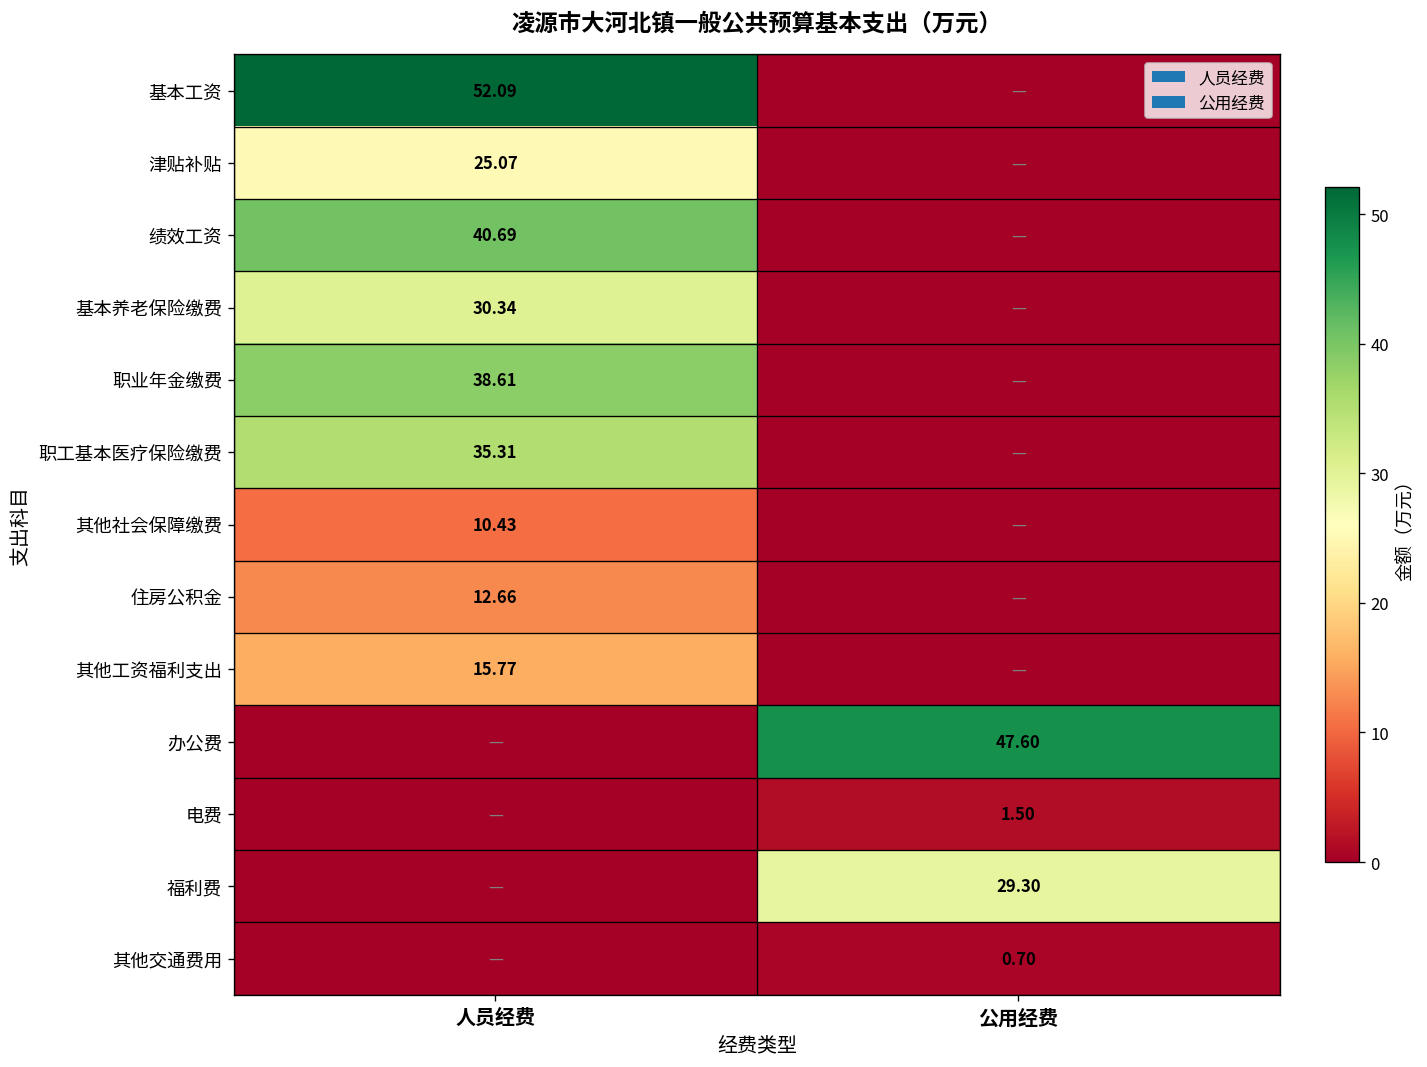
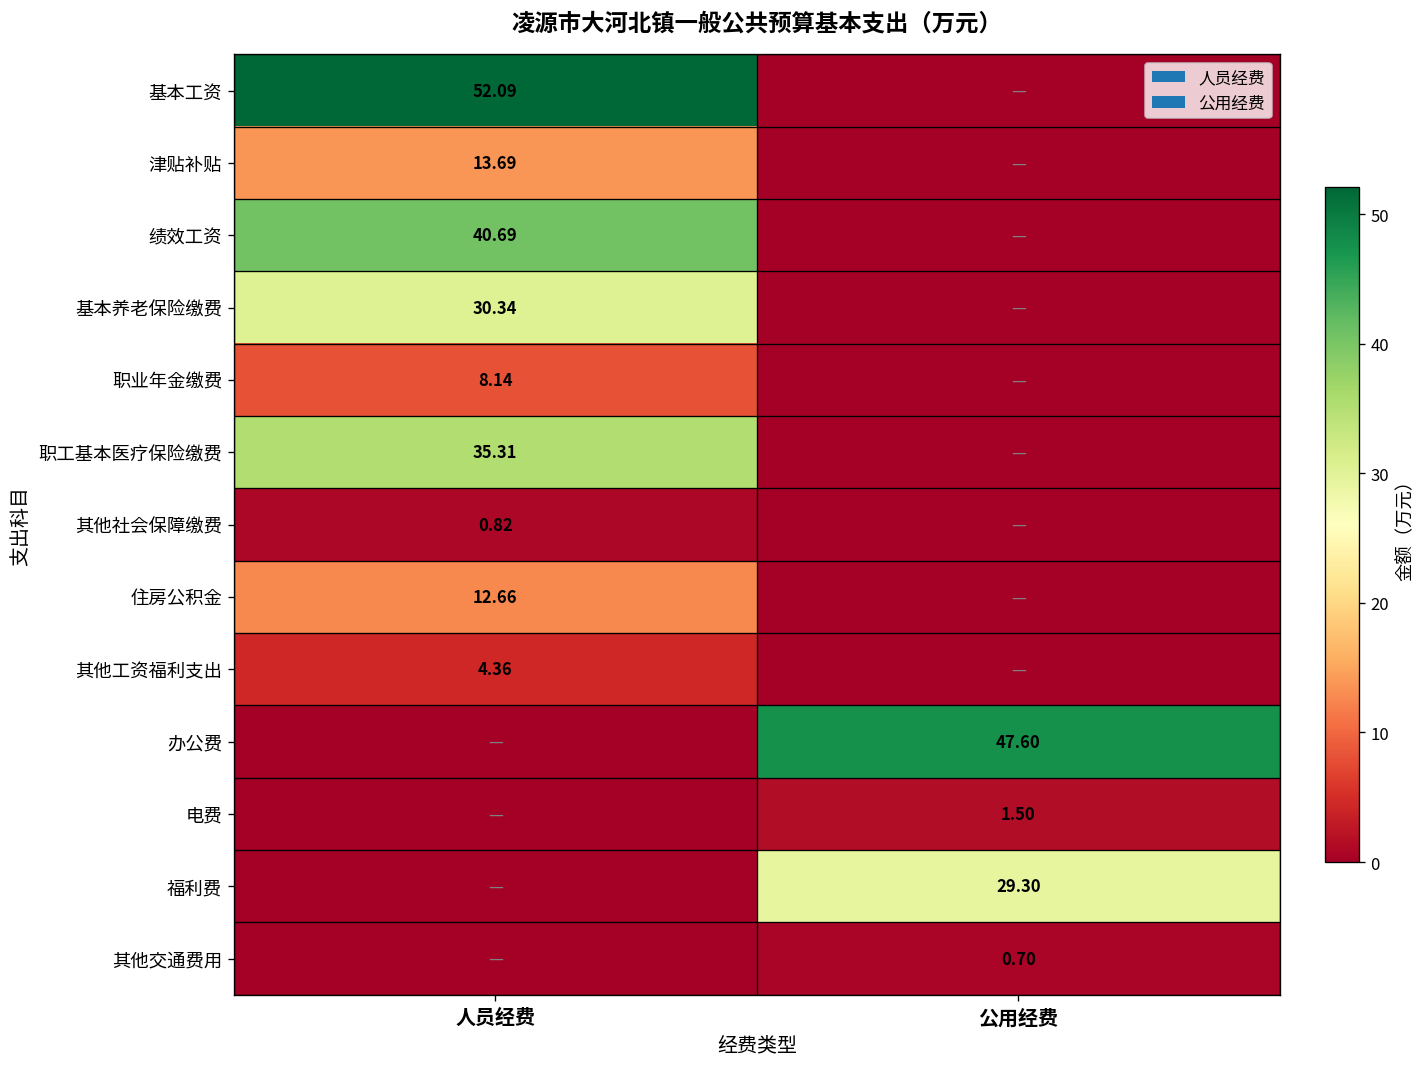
津贴补贴, 人员经费: 25.07 -> 13.69
职业年金缴费, 人员经费: 38.61 -> 8.14
其他社会保障缴费, 人员经费: 10.43 -> 0.82
其他工资福利支出, 人员经费: 15.77 -> 4.36
